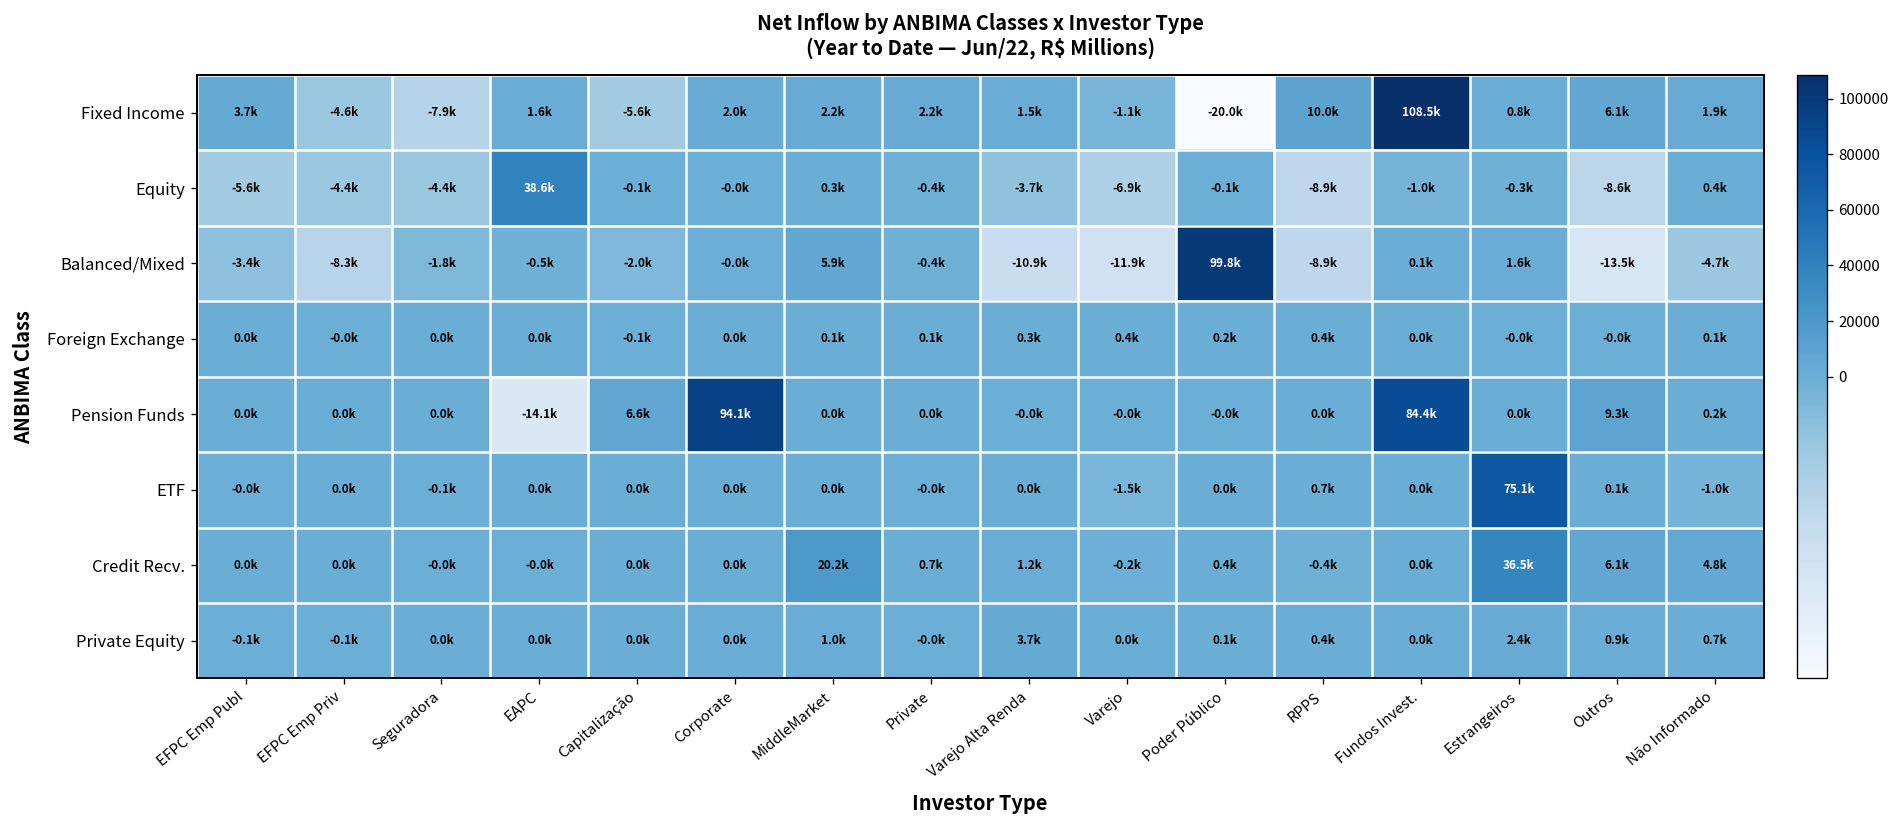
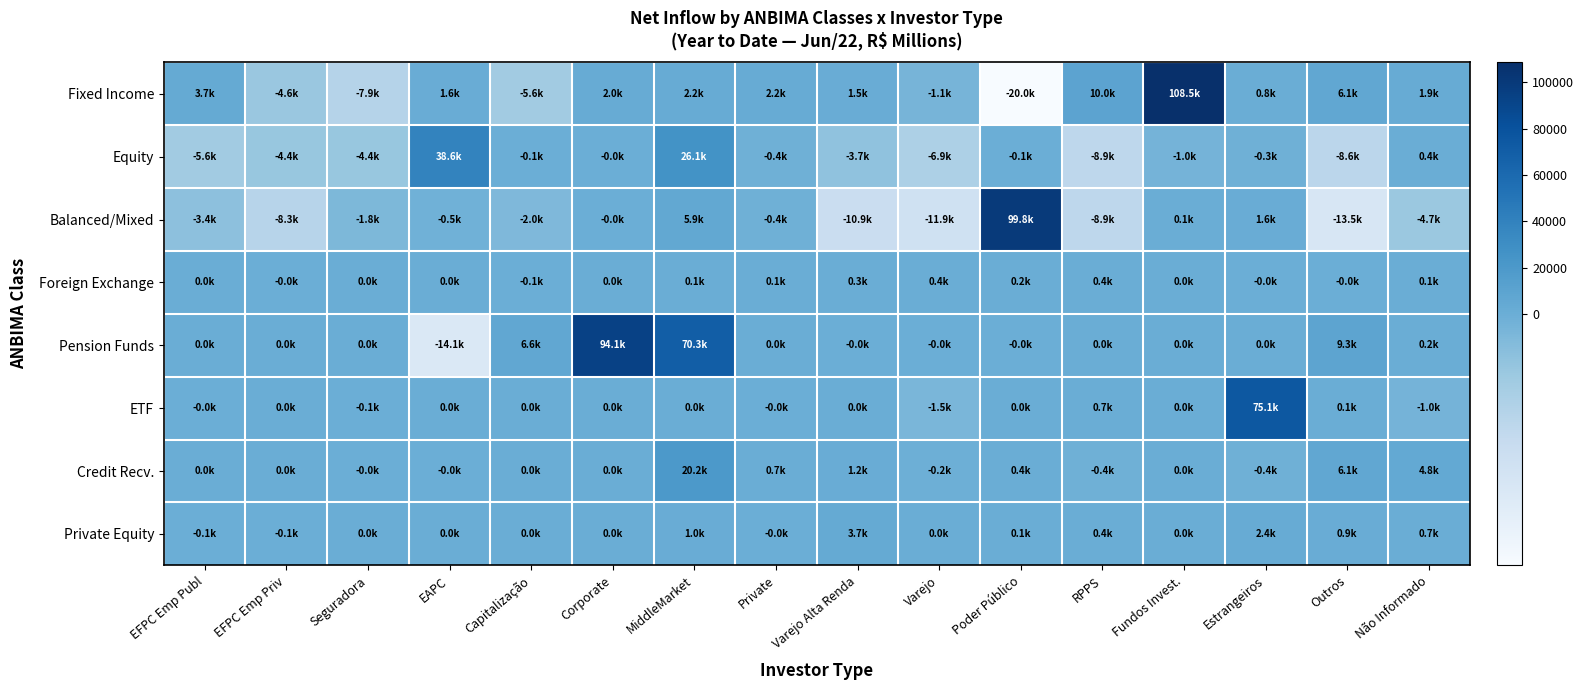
Equity, MiddleMarket: 0.3k -> 26.1k
Pension Funds, MiddleMarket: 0.0k -> 70.3k
Pension Funds, Fundos Invest.: 84.4k -> 0.0k
Credit Recv., Estrangeiros: 36.5k -> -0.4k
